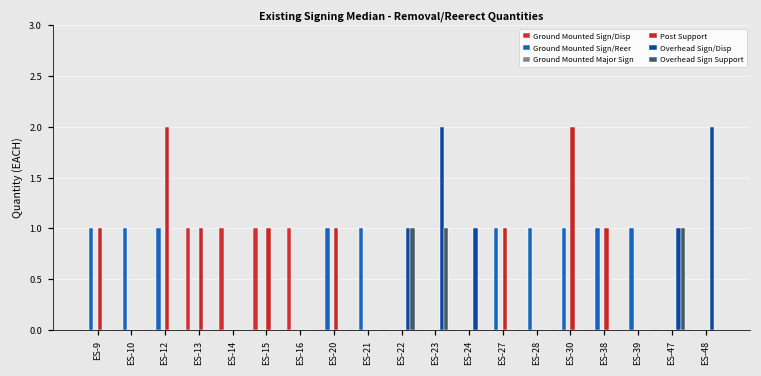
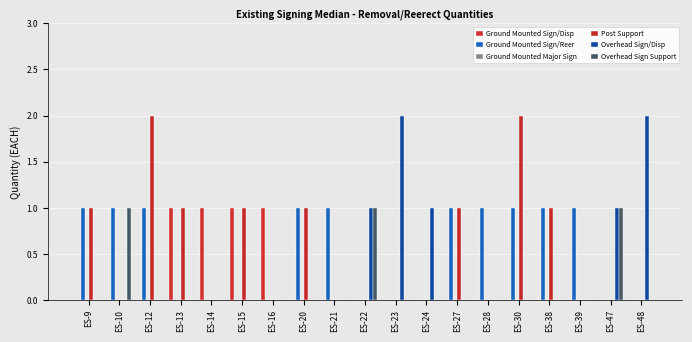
Overhead Sign Support, ES-10: 0 -> 1
Overhead Sign Support, ES-23: 1 -> 0
